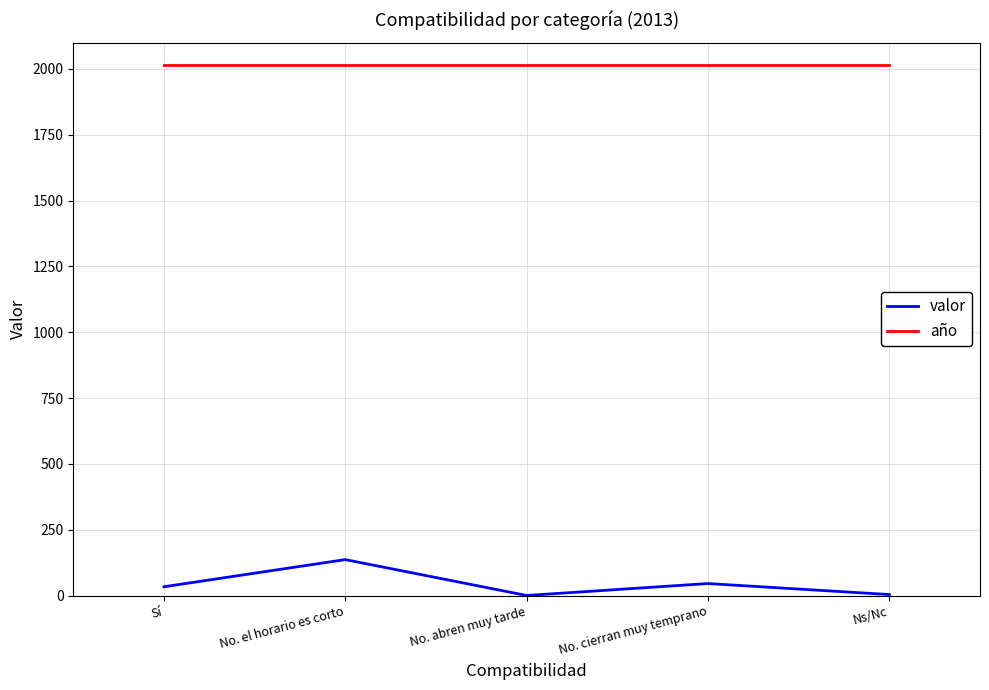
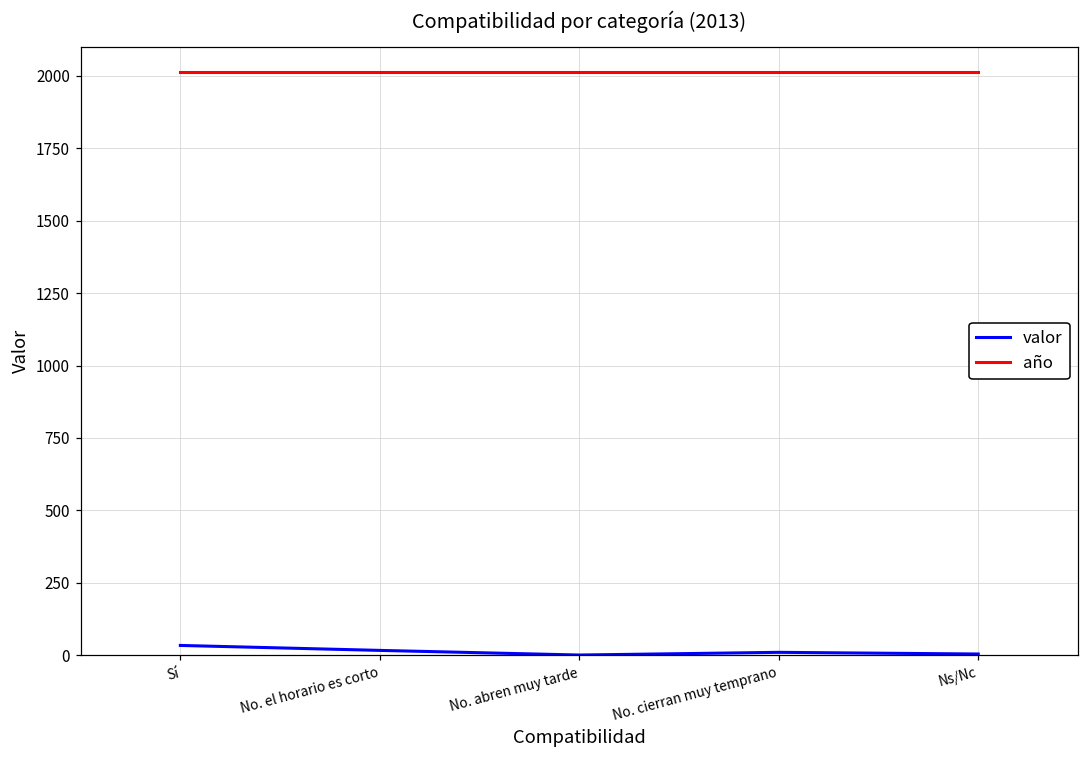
valor, No. el horario es corto: 140 -> 20
valor, No. cierran muy temprano: 50 -> 10
